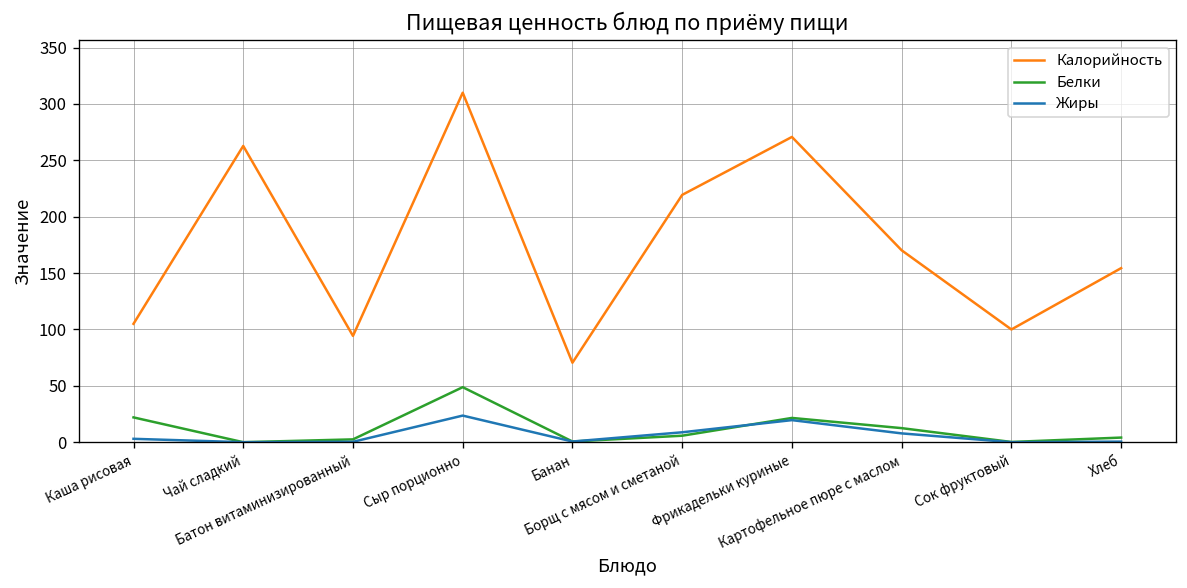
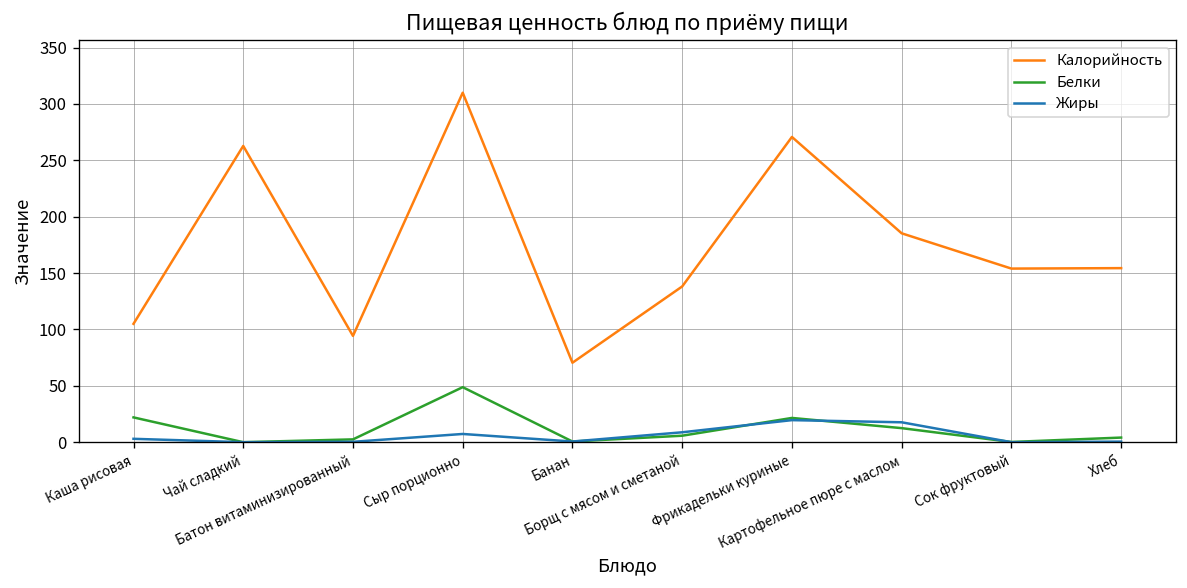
Жиры, Сыр порционно: 20 -> 10
Калорийность, Борщ с мясом и сметаной: 220 -> 140
Калорийность, Картофельное пюре с маслом: 170 -> 190
Жиры, Картофельное пюре с маслом: 10 -> 20
Калорийность, Сок фруктовый: 100 -> 150
